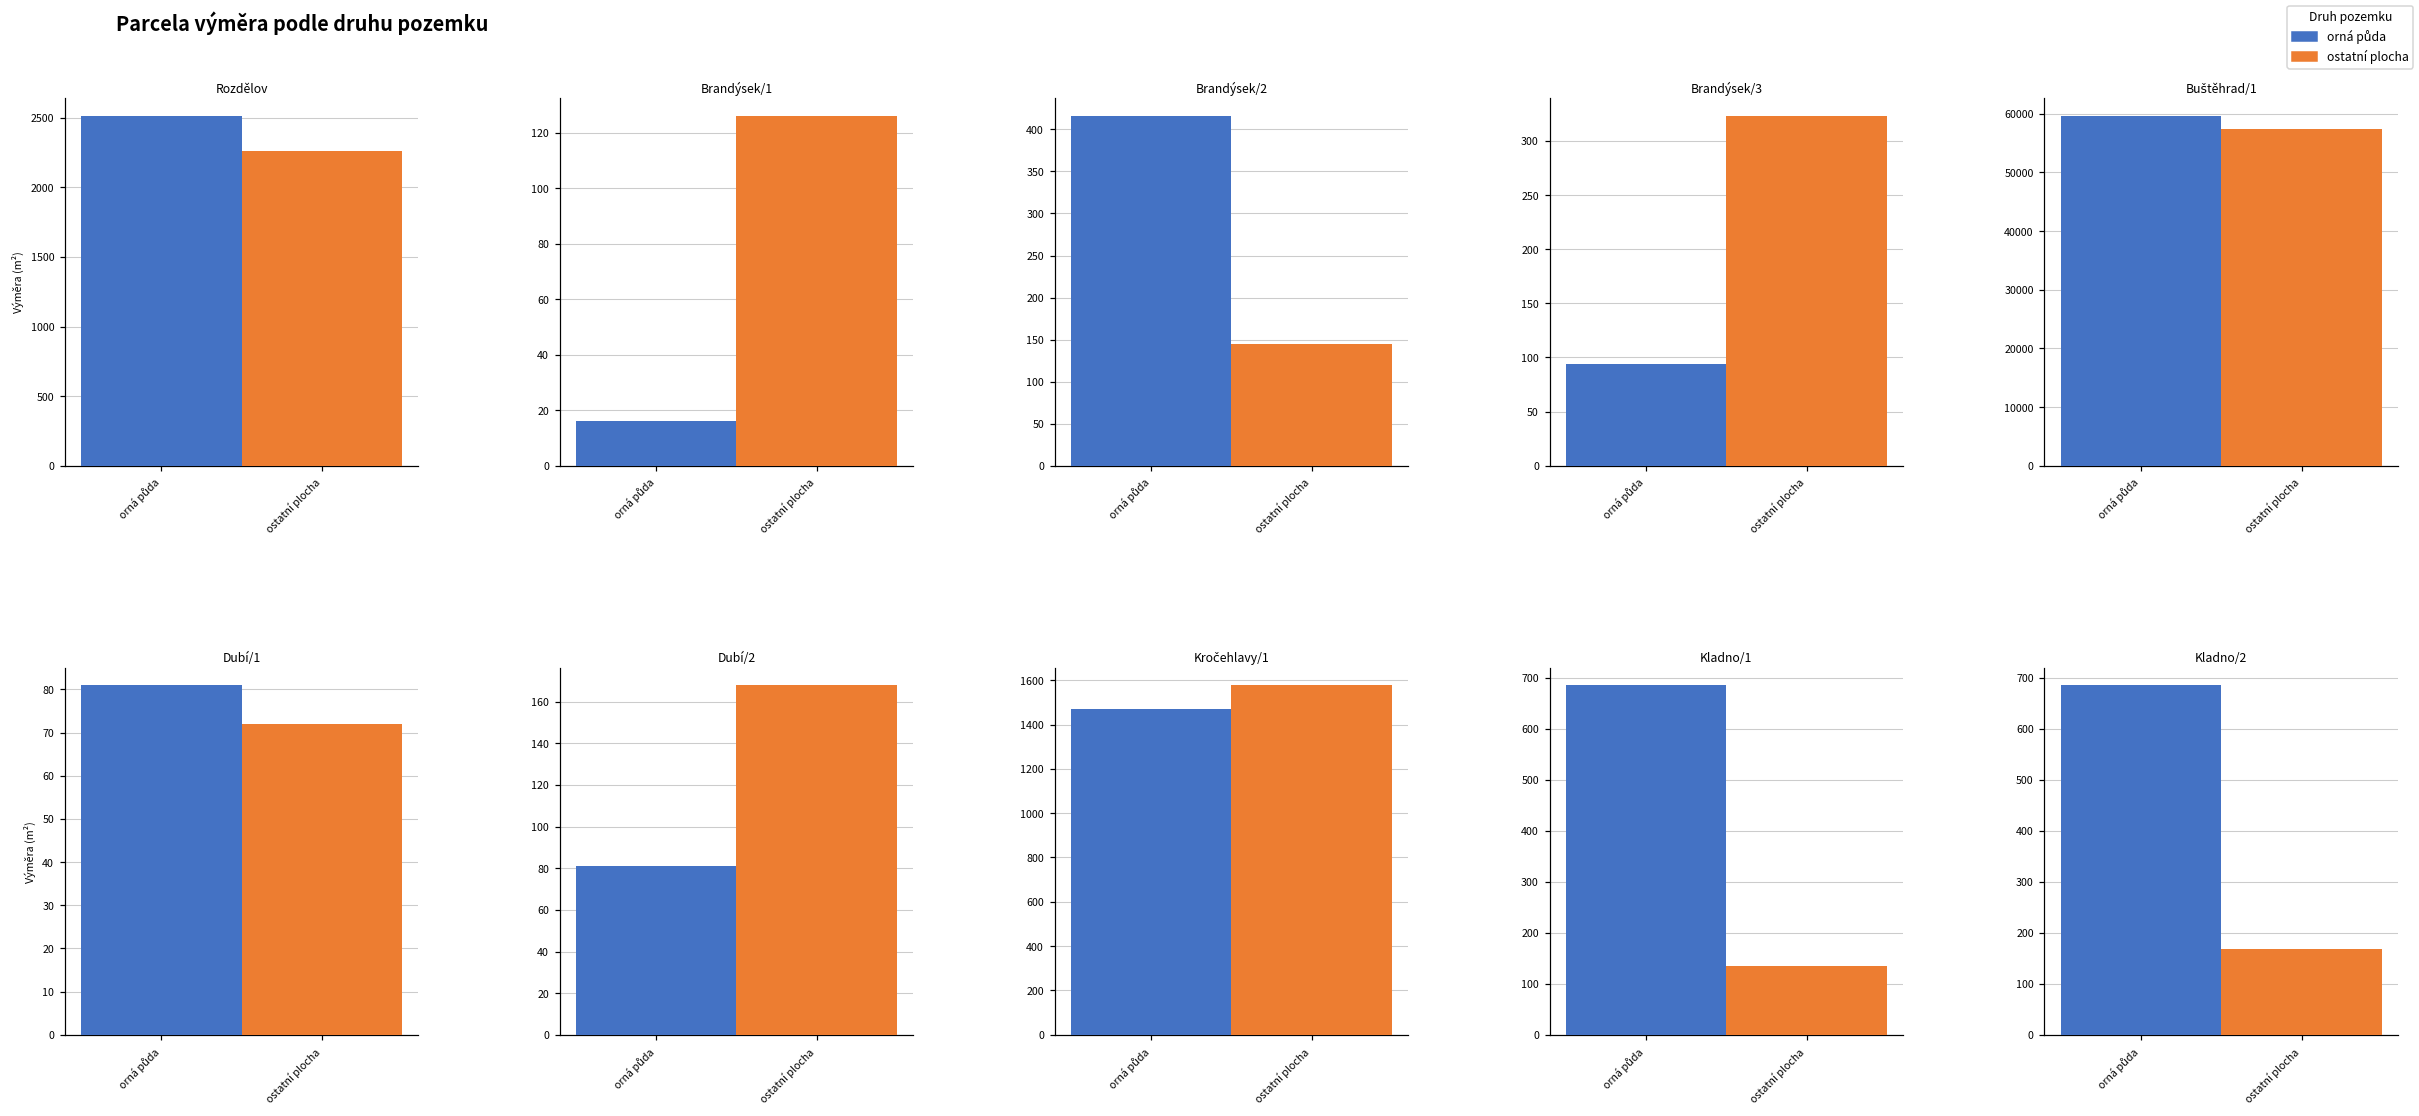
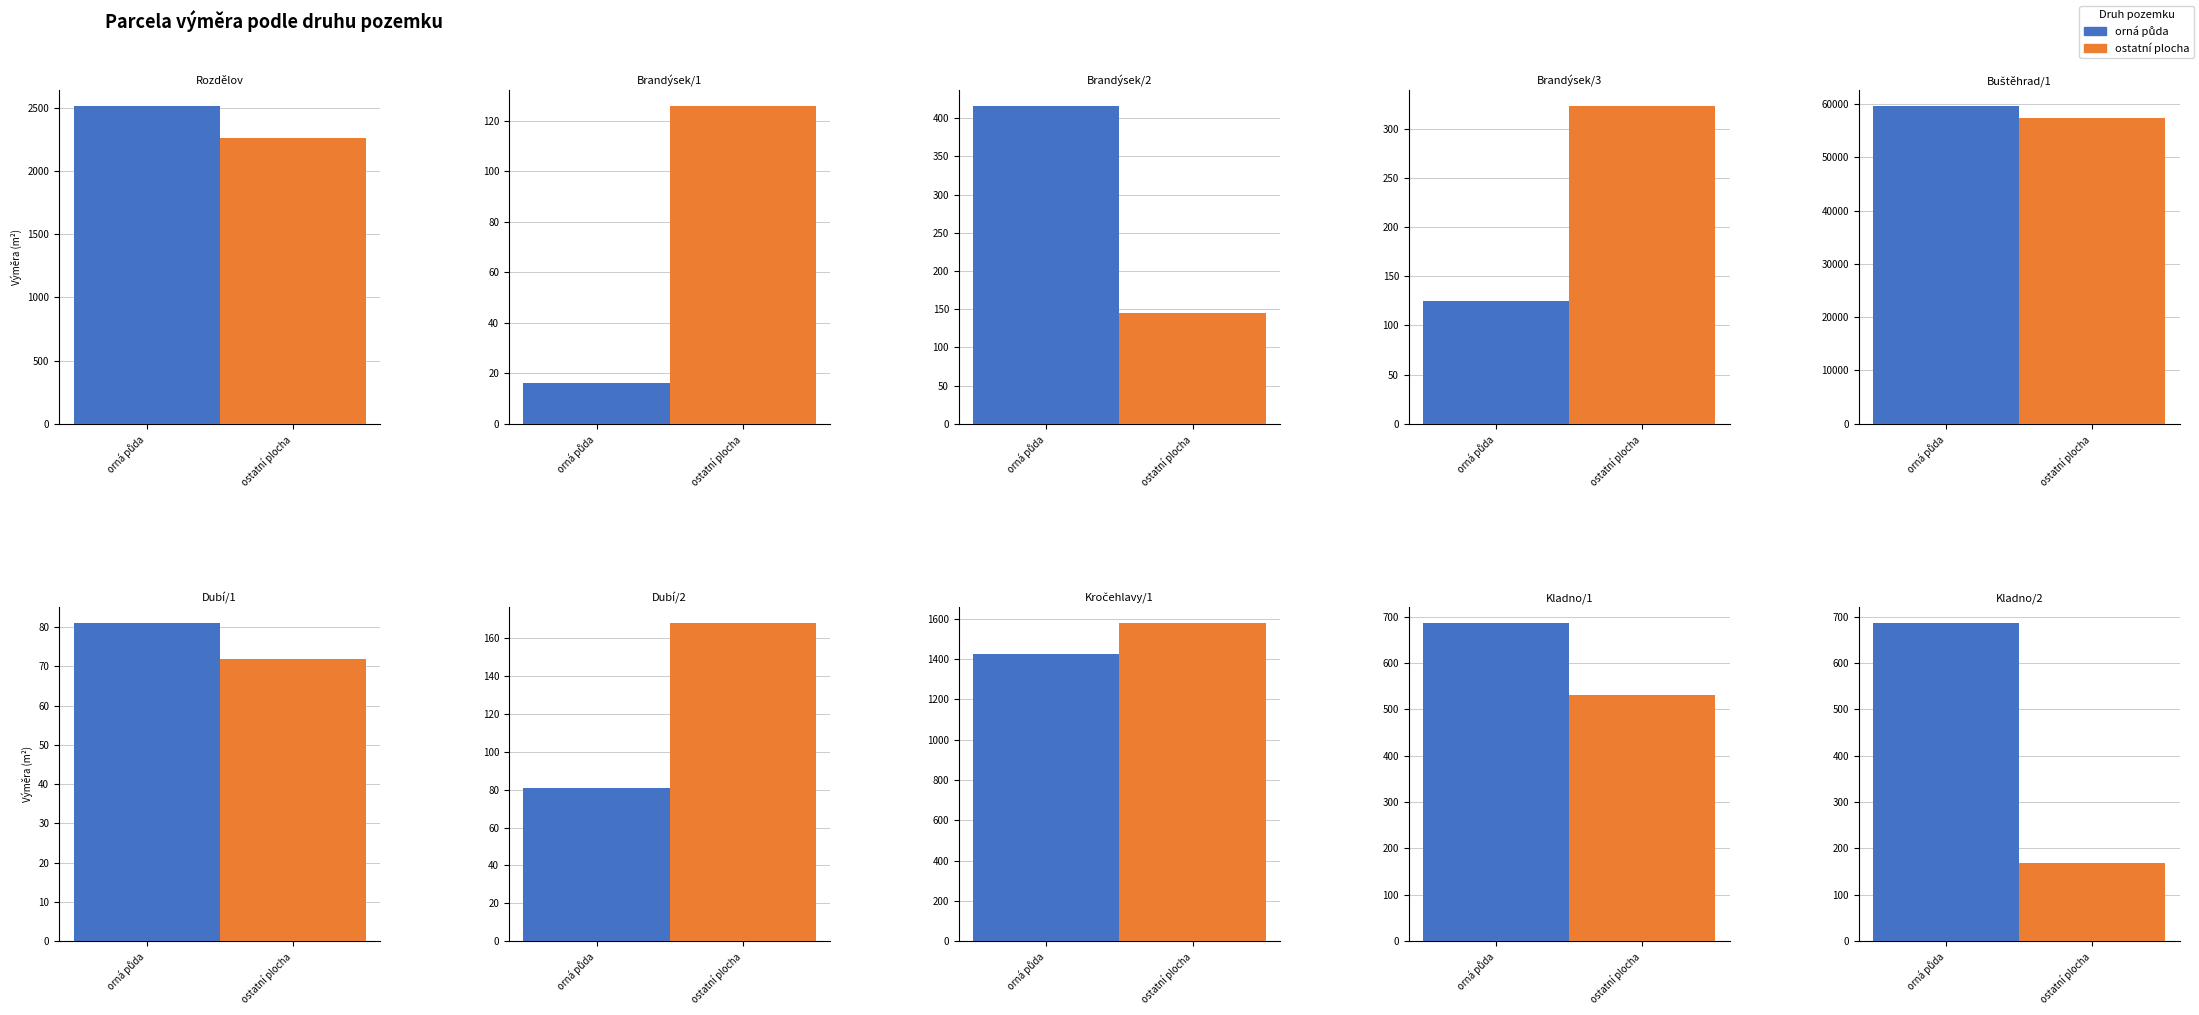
Brandýsek/3, orná půda: 90 -> 130
Kročehlavy/1, orná půda: 1470 -> 1430
Kladno/1, ostatní plocha: 140 -> 530
